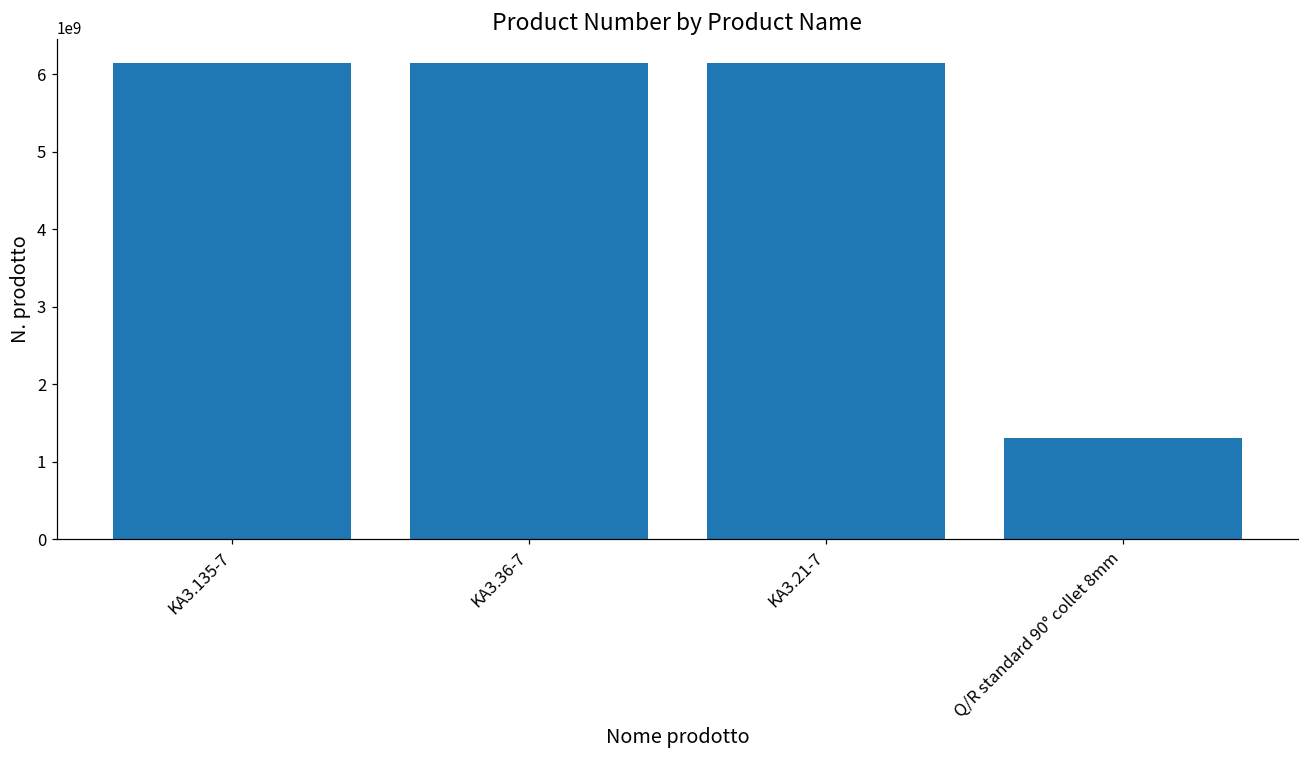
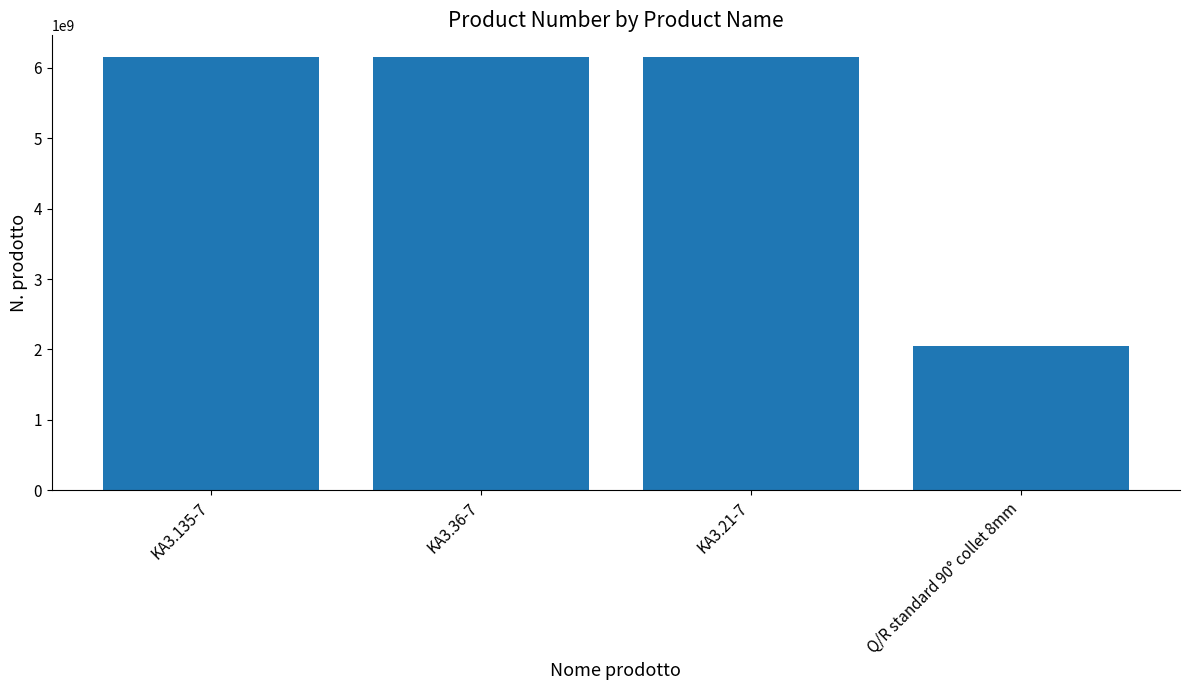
Q/R standard 90° collet 8mm: 1300000000 -> 2100000000
